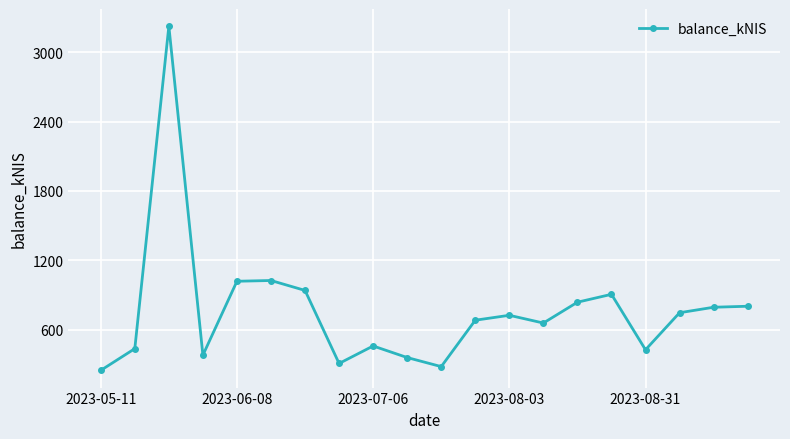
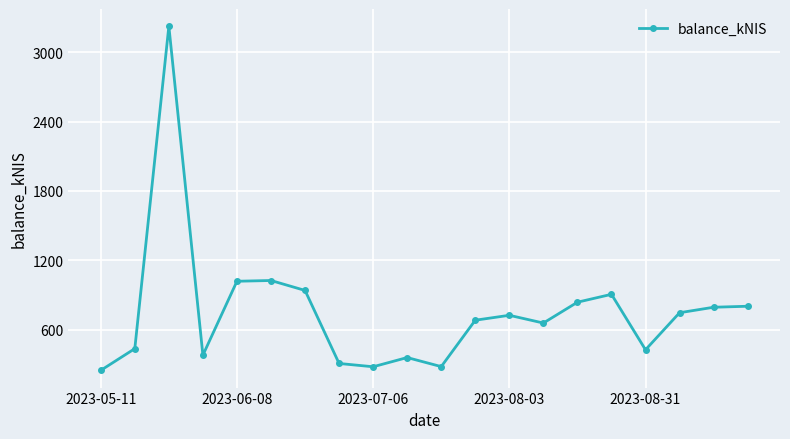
2023-07-06: 460 -> 280
